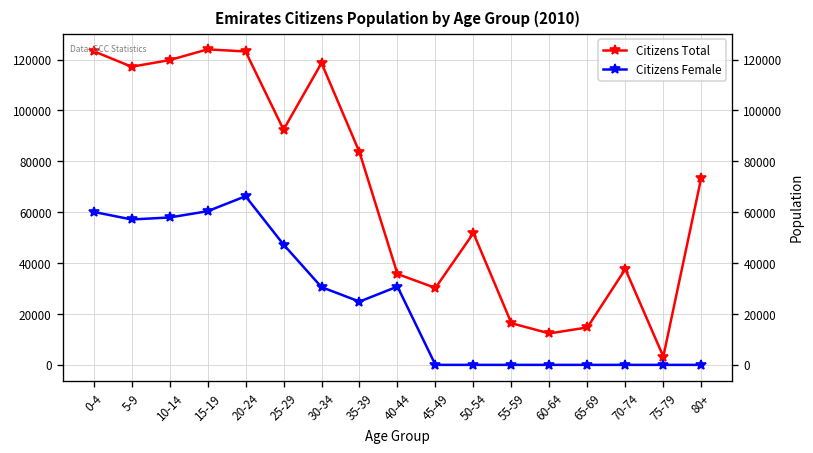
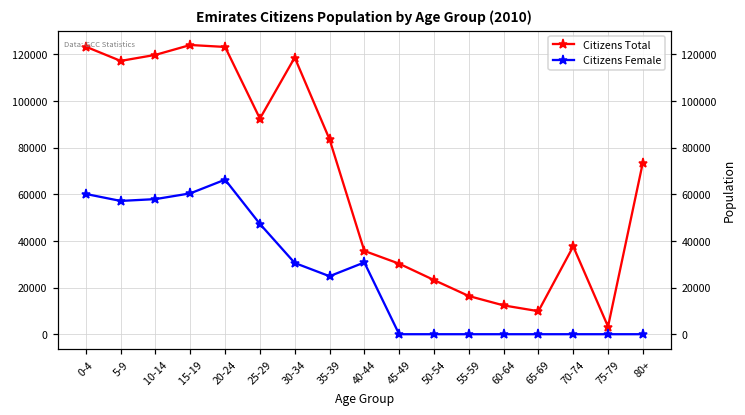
Citizens Total, 50-54: 52000 -> 23000
Citizens Total, 65-69: 15000 -> 10000
